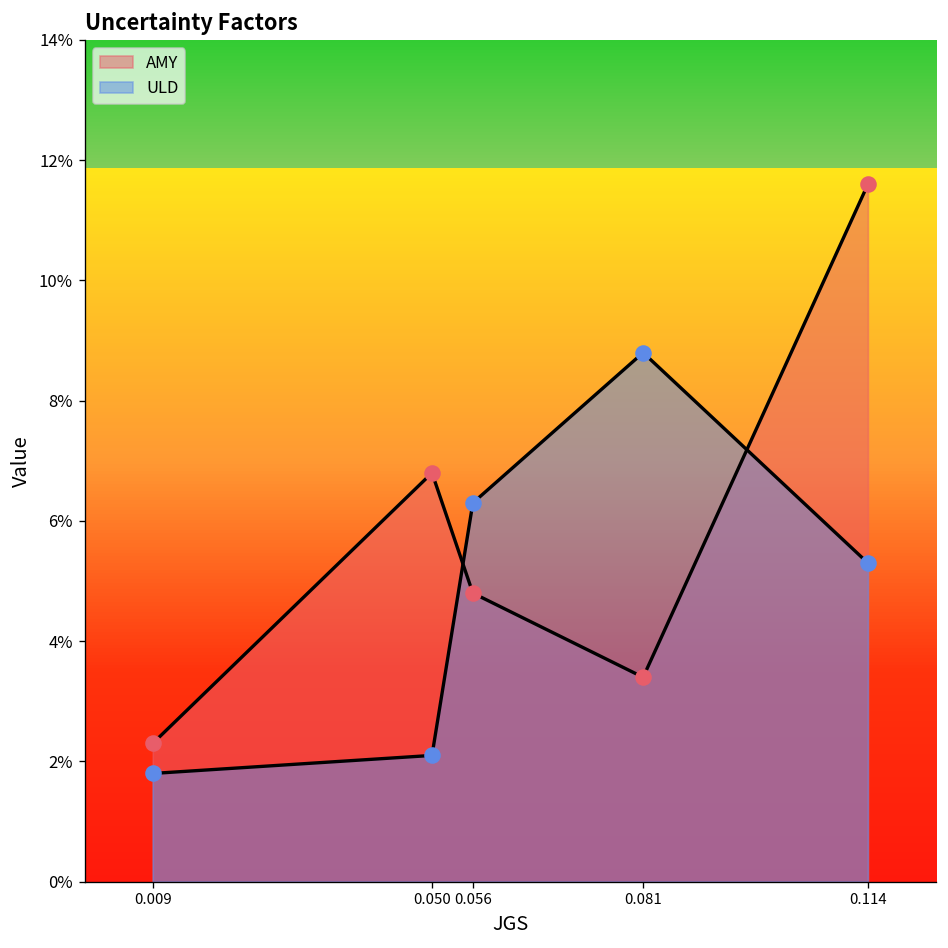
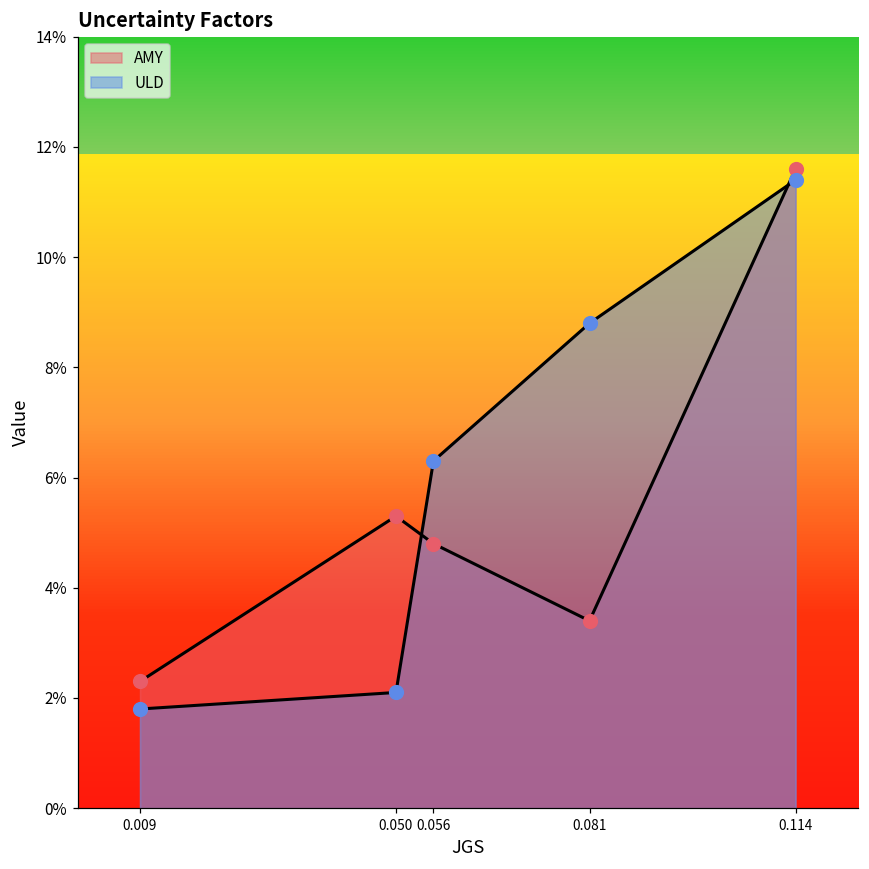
AMY, 0.050: 6.8% -> 5.3%
ULD, 0.114: 5.3% -> 11.4%
